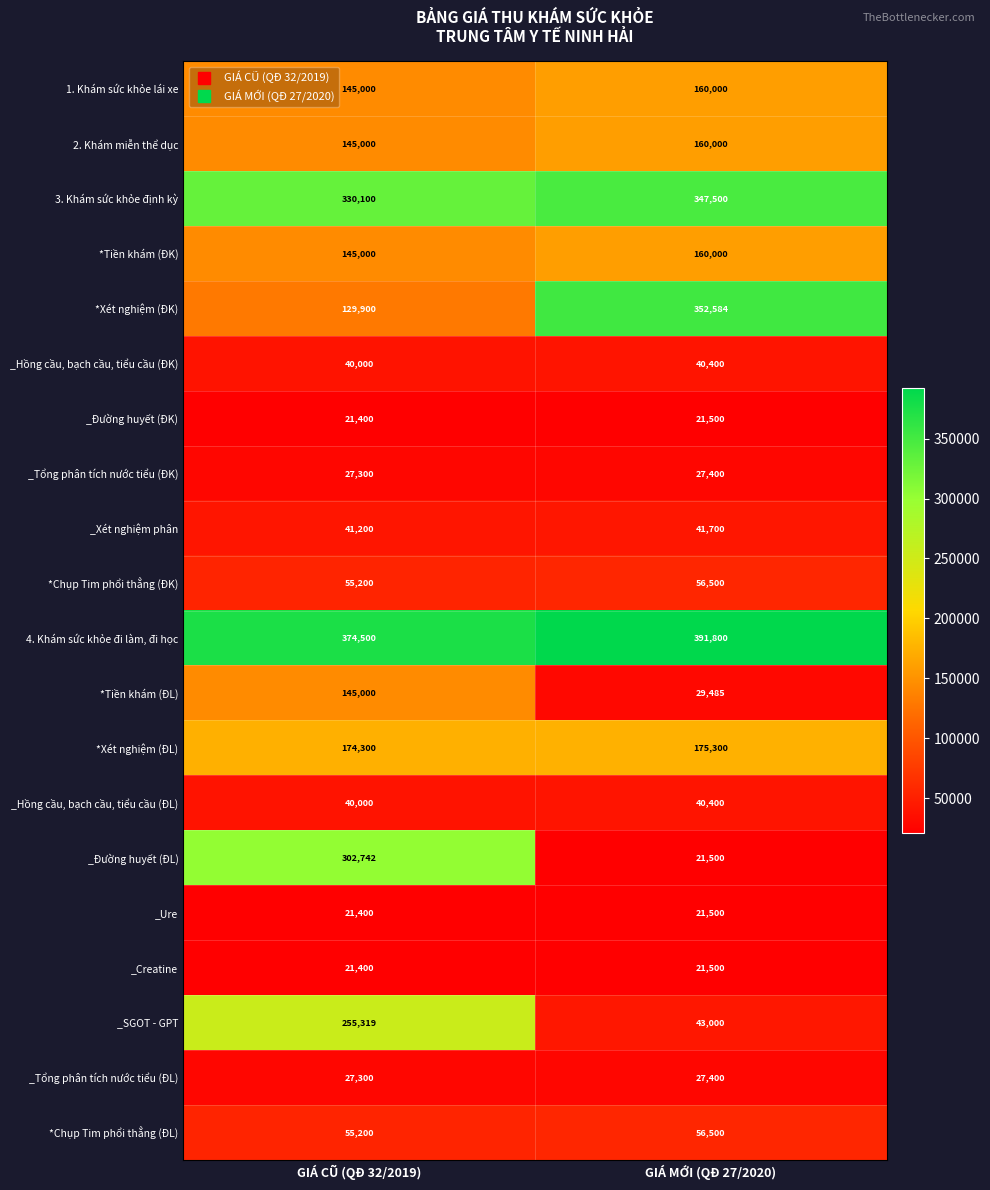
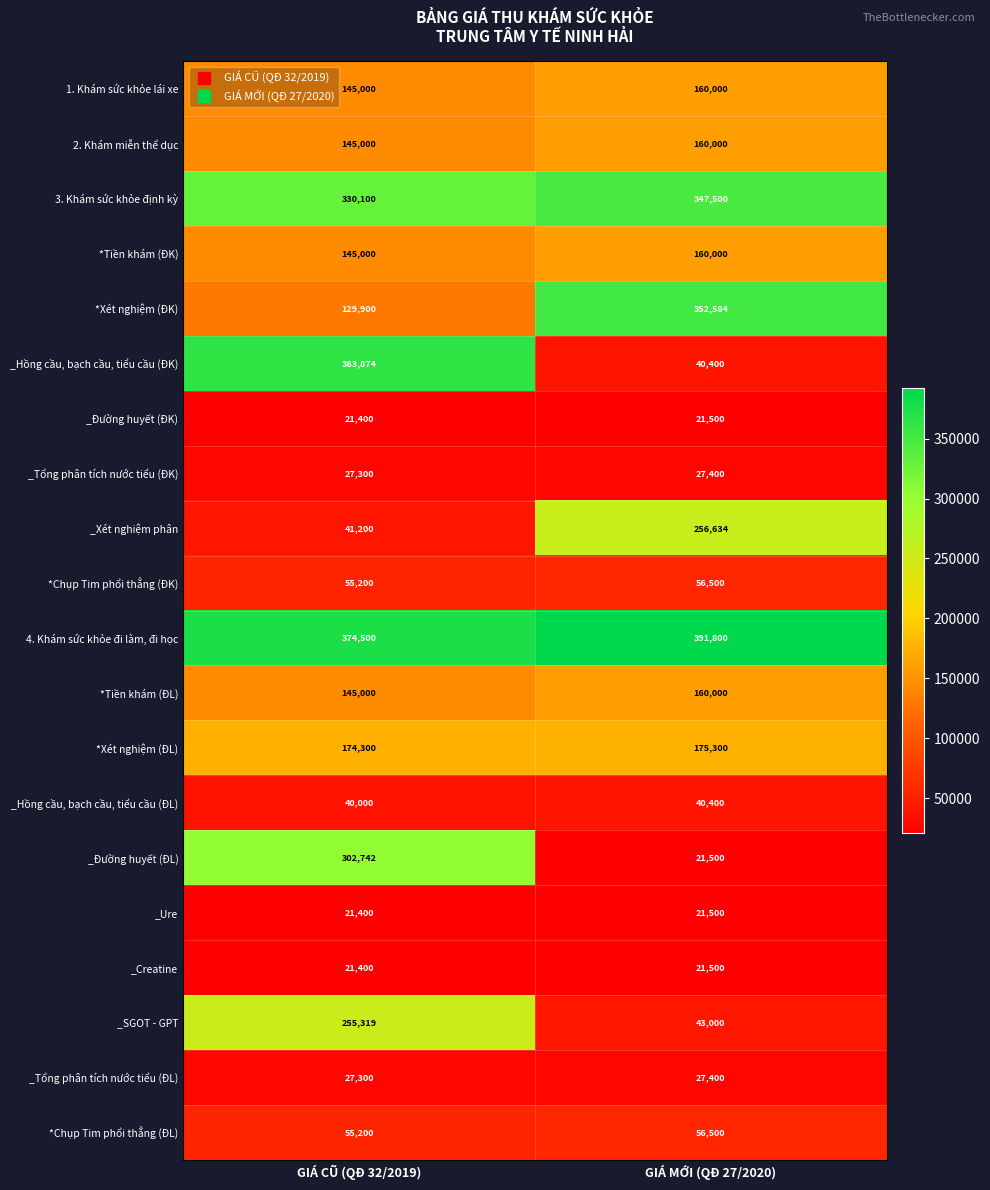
_Hồng cầu, bạch cầu, tiểu cầu (ĐK), GIÁ CŨ (QĐ 32/2019): 40,000 -> 363,874
_Xét nghiệm phân, GIÁ MỚI (QĐ 27/2020): 41,700 -> 256,634
*Tiền khám (ĐL), GIÁ MỚI (QĐ 27/2020): 29,485 -> 160,000
